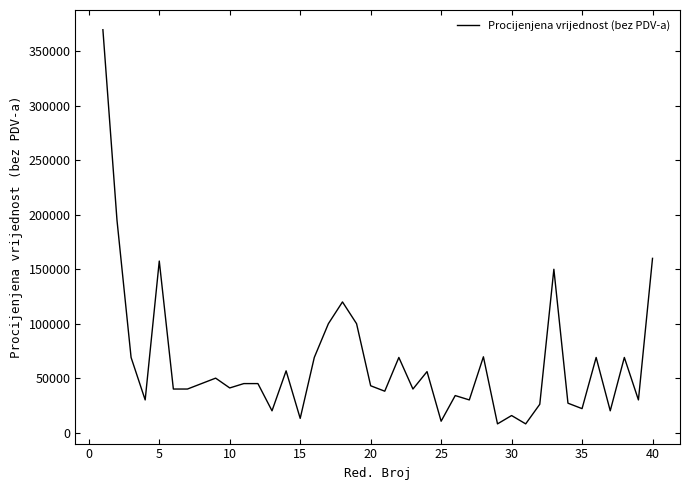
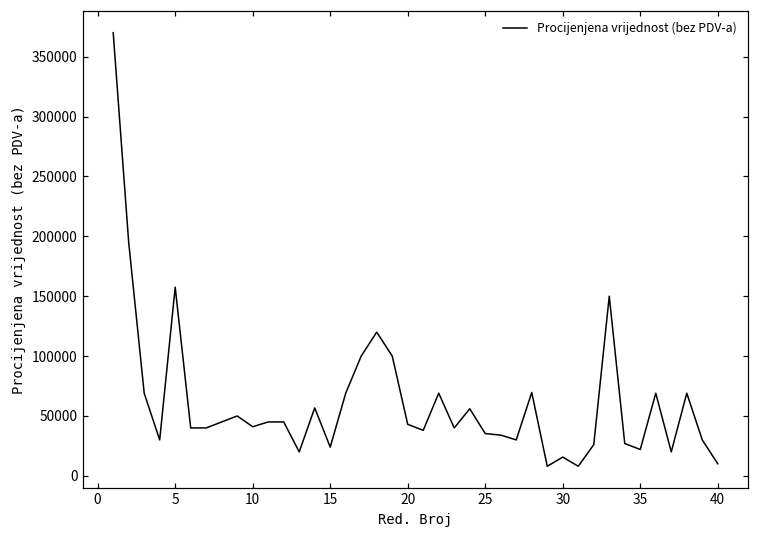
15: 13000 -> 24000
25: 10000 -> 35000
40: 160000 -> 10000
